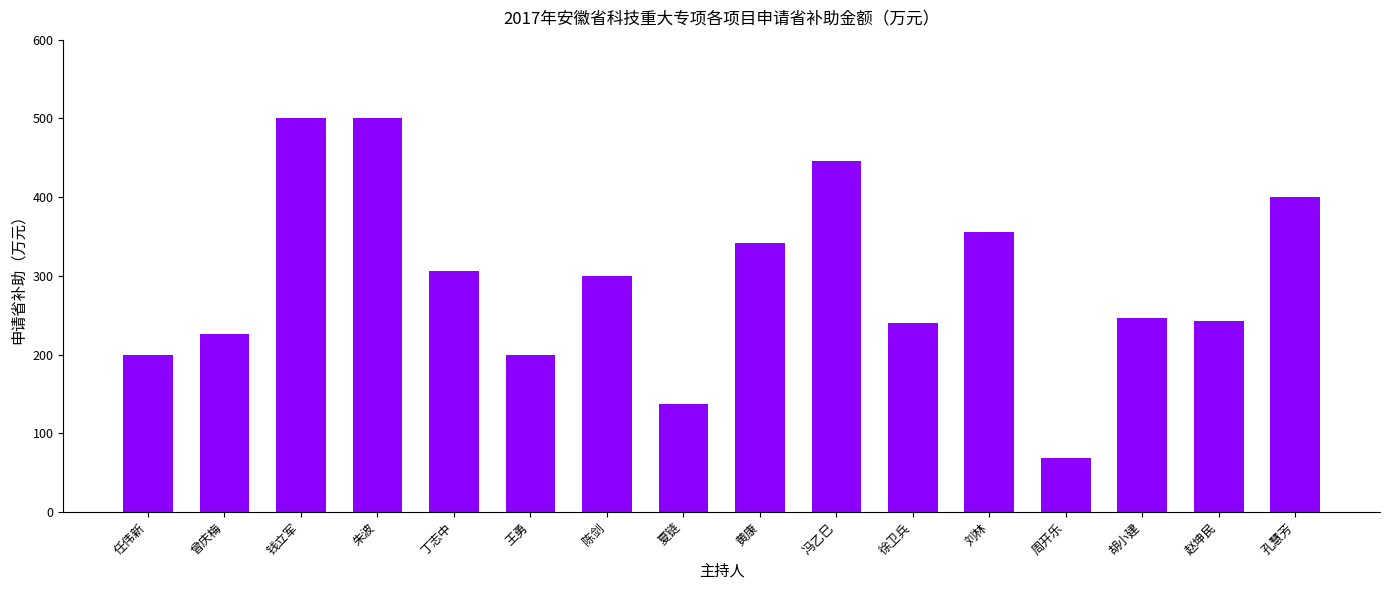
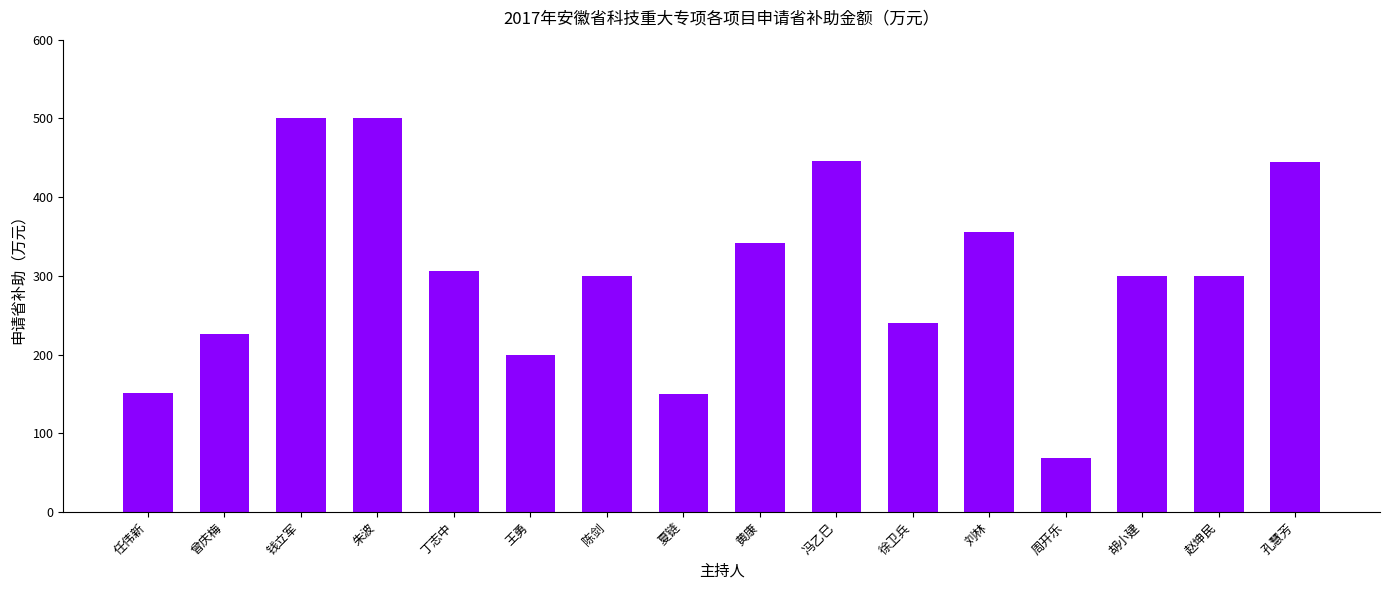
任伟新: 200 -> 150
夏链: 140 -> 150
胡小建: 250 -> 300
赵坤民: 240 -> 300
孔慧芳: 400 -> 450
